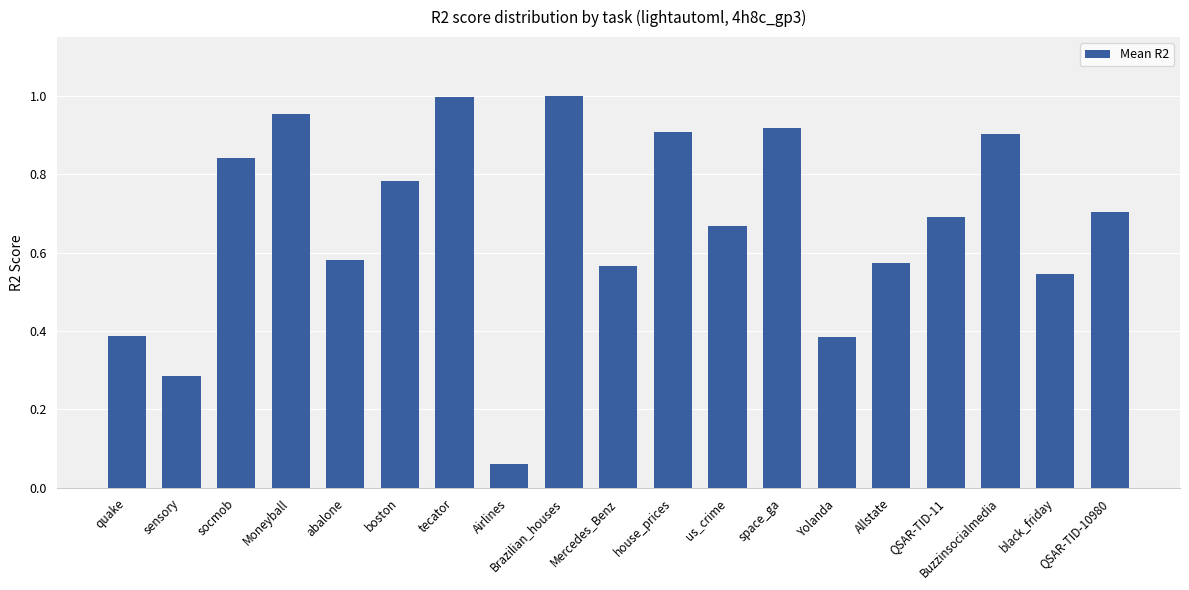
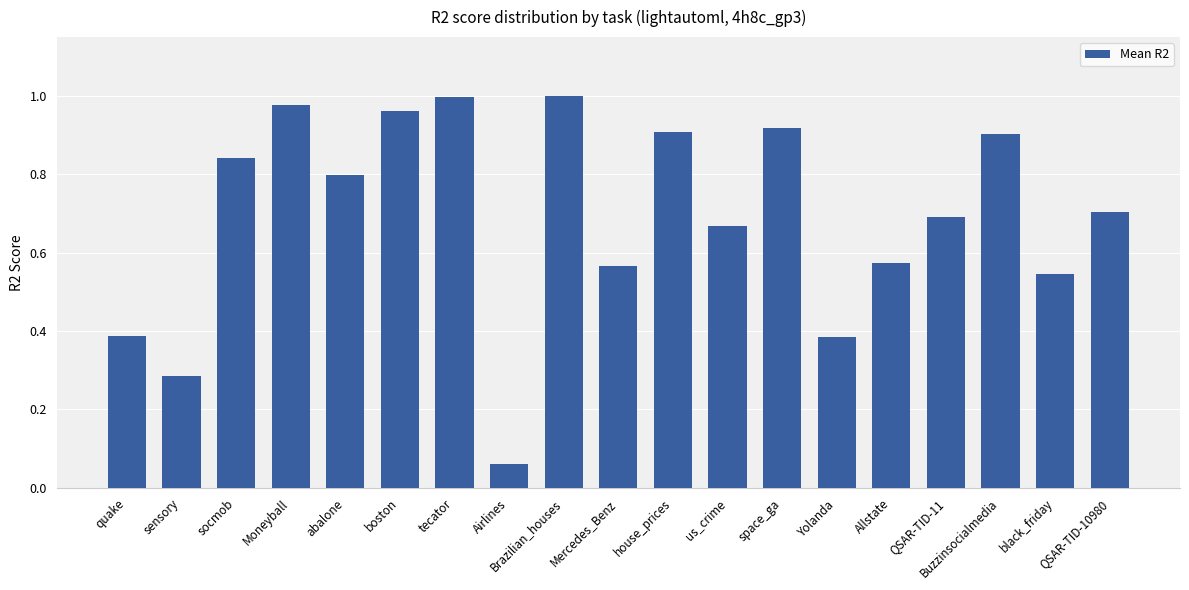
Moneyball: 0.95 -> 0.98
abalone: 0.58 -> 0.80
boston: 0.78 -> 0.96
